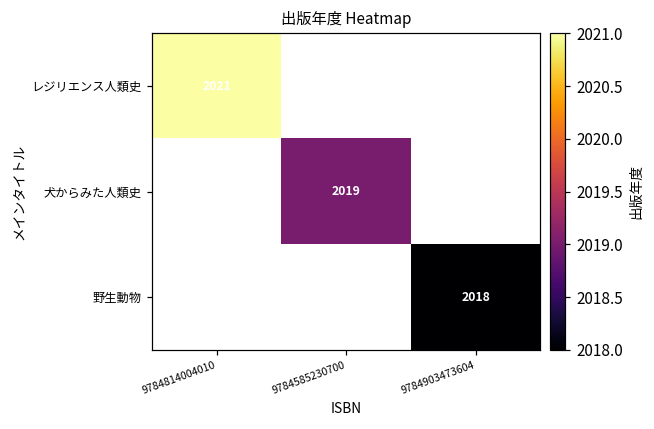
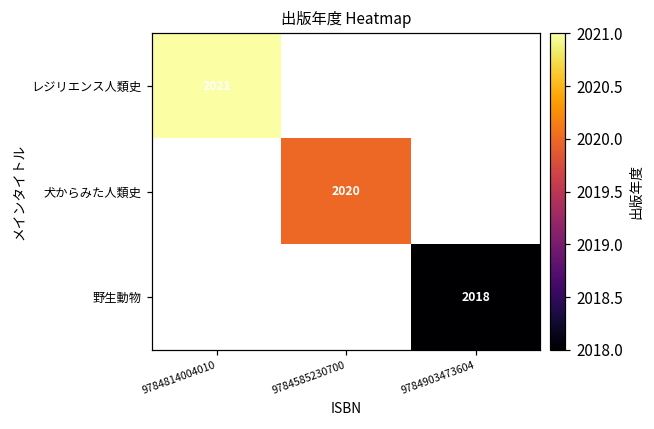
犬からみた人類史, 9784585230700: 2019 -> 2020
